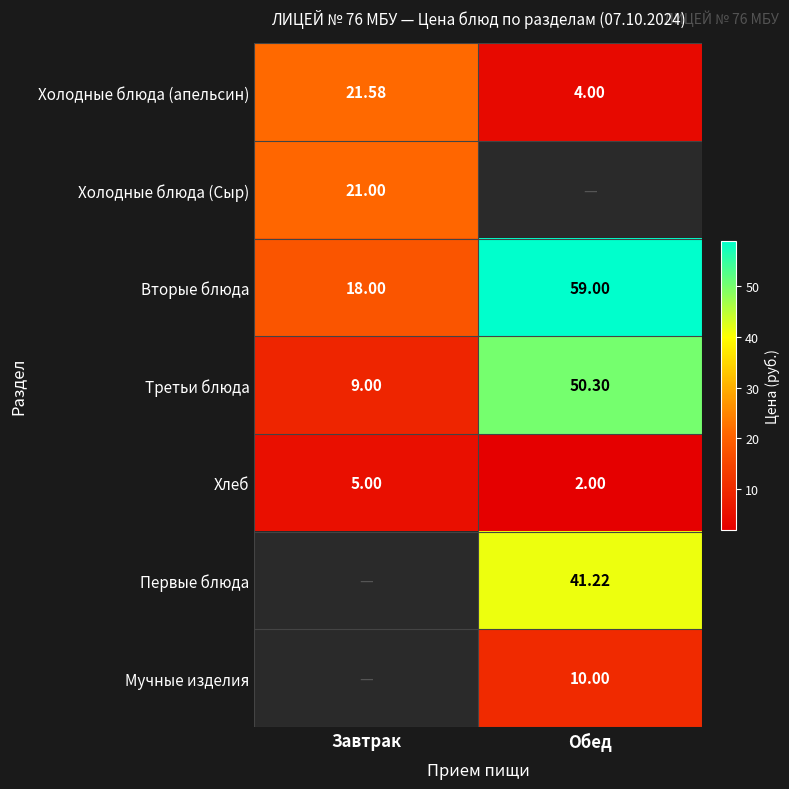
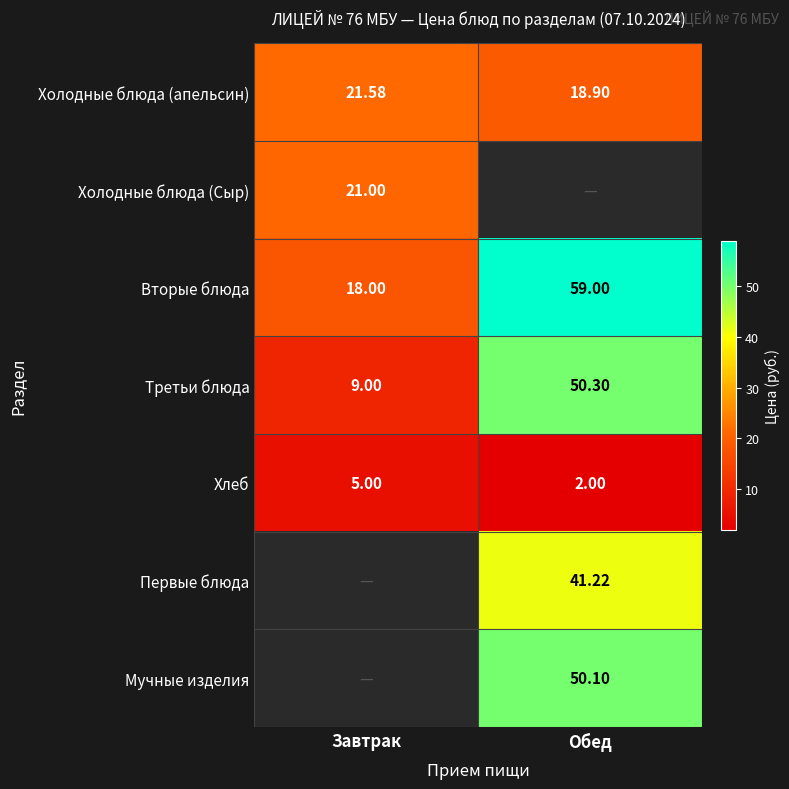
Холодные блюда (апельсин), Обед: 4.00 -> 18.90
Мучные изделия, Обед: 10.00 -> 50.10
